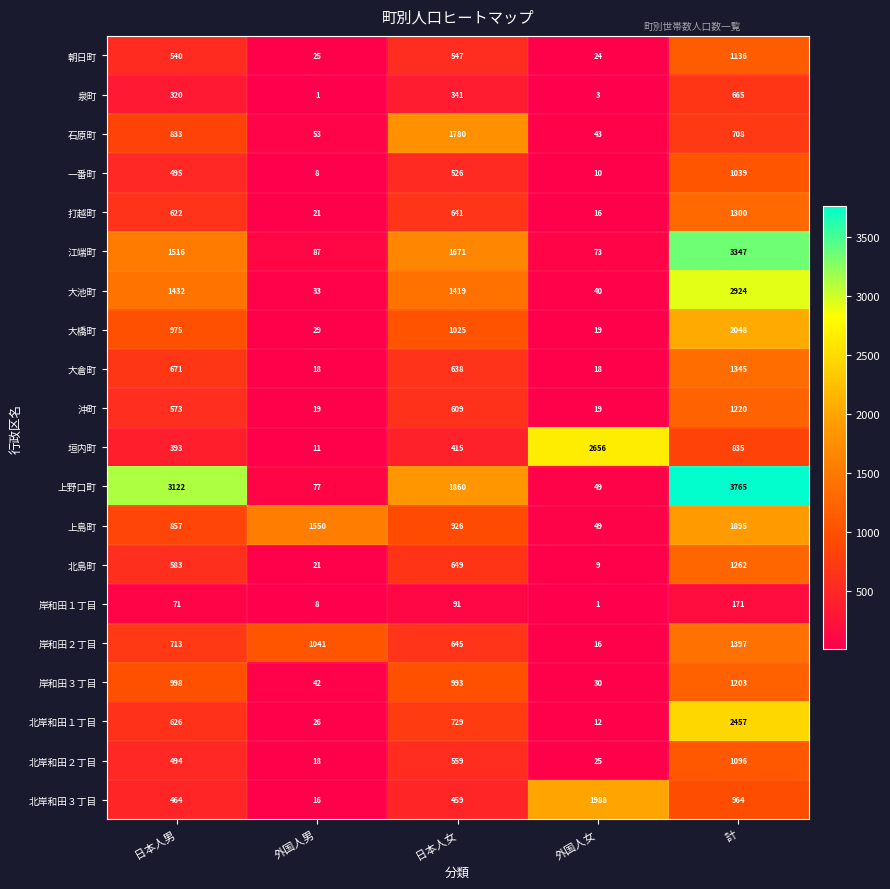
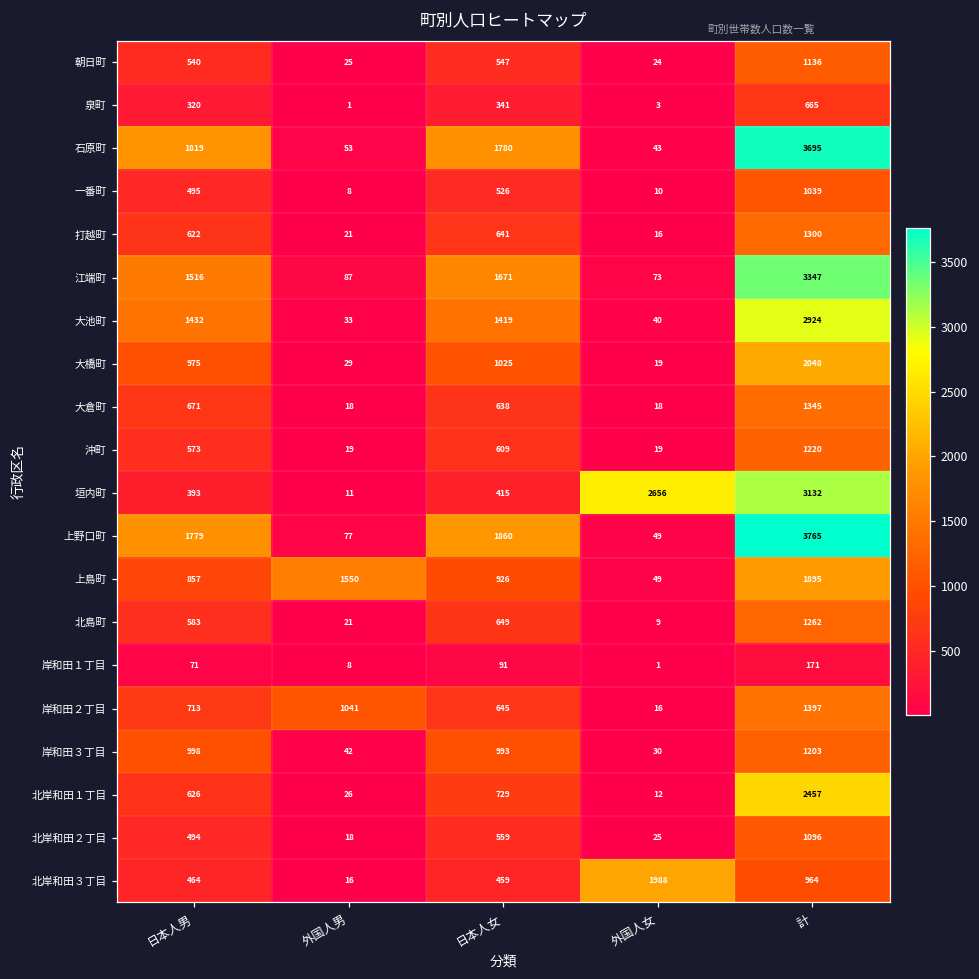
石原町, 日本人男: 833 -> 1819
石原町, 計: 708 -> 3695
垣内町, 計: 835 -> 3132
上野口町, 日本人男: 3122 -> 1779
